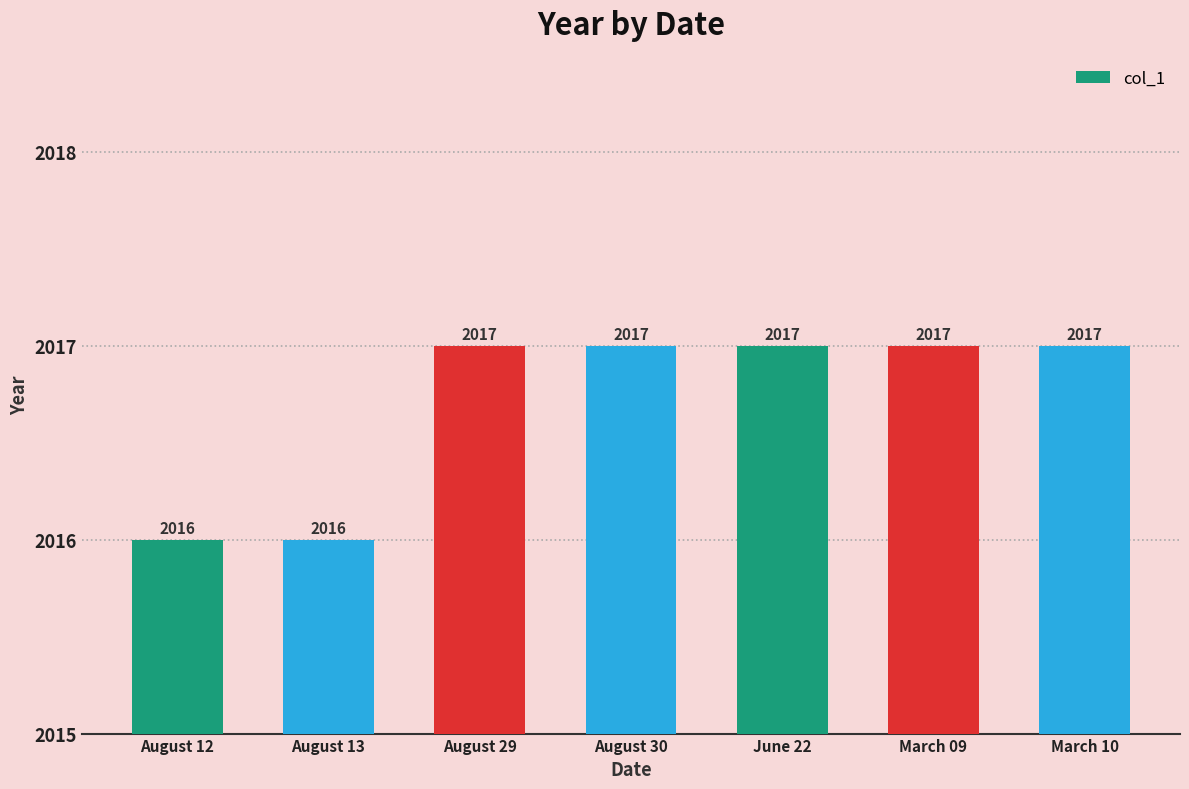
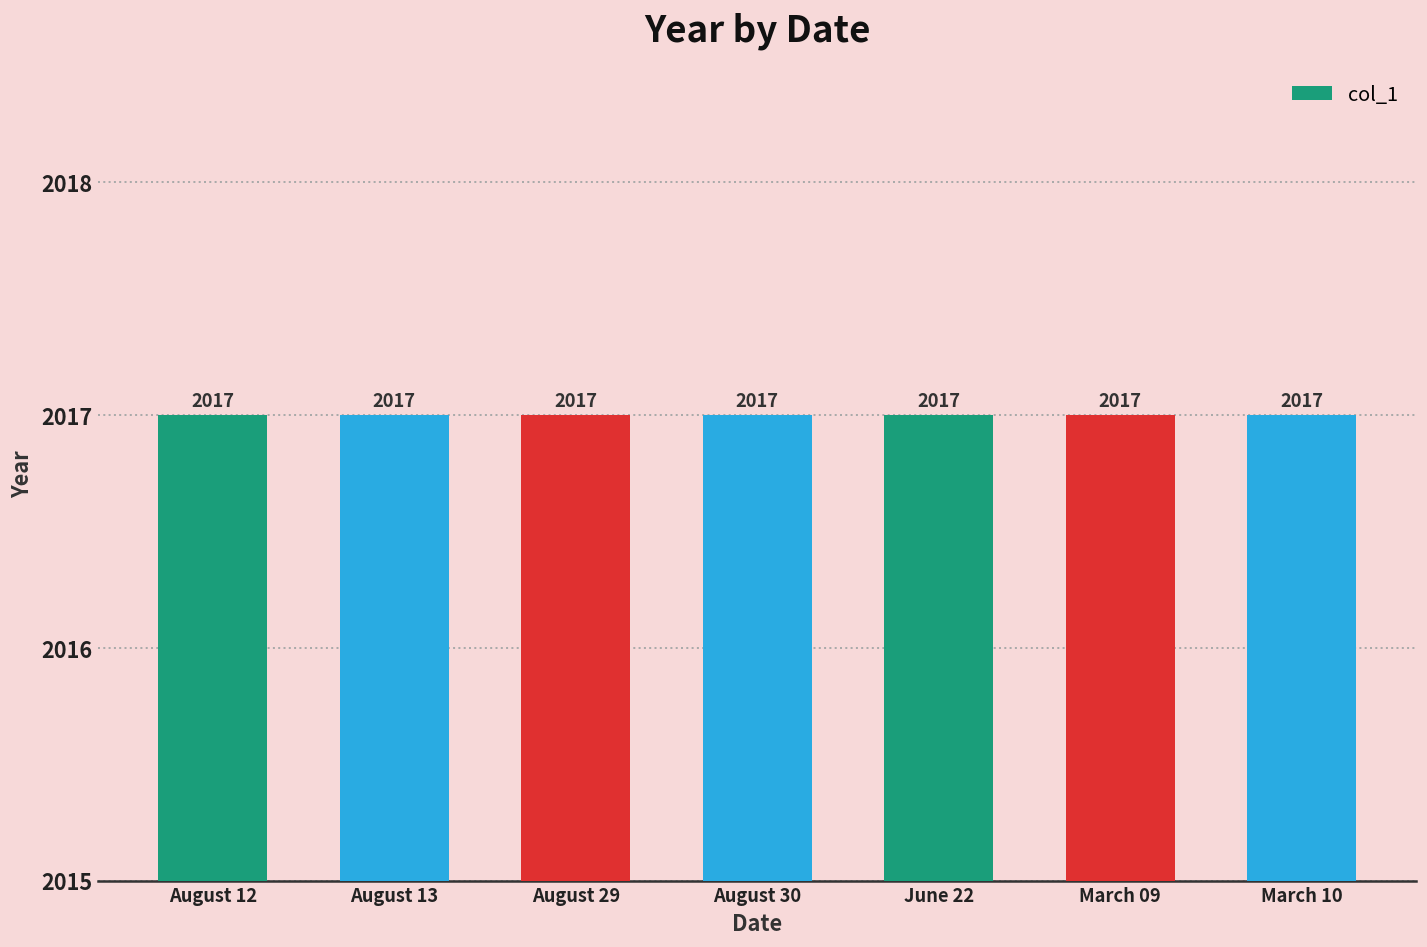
August 12: 2016 -> 2017
August 13: 2016 -> 2017
